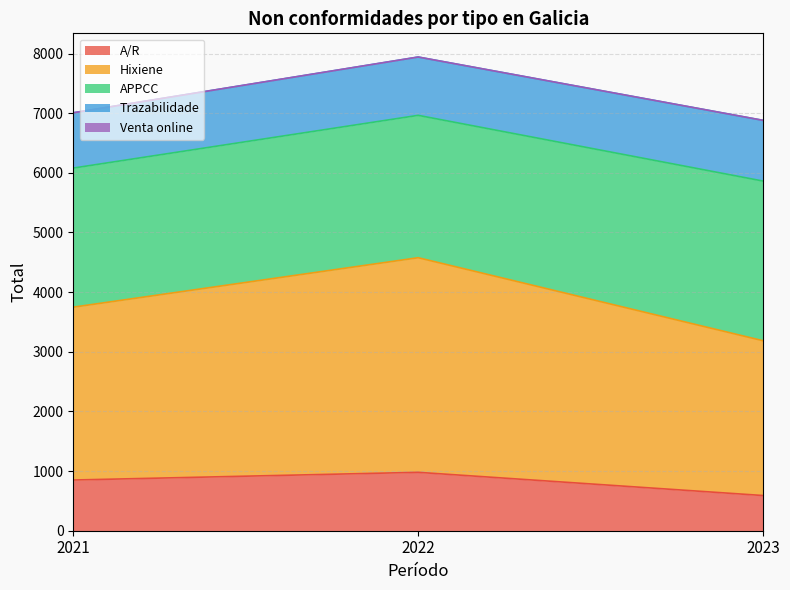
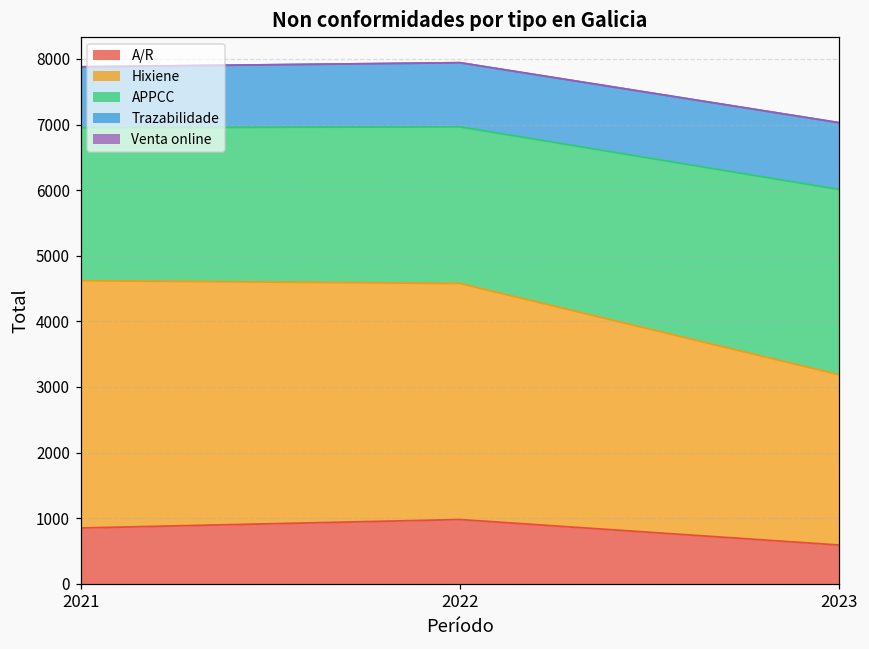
Hixiene, 2021: 2900 -> 3800
APPCC, 2023: 2700 -> 2800
